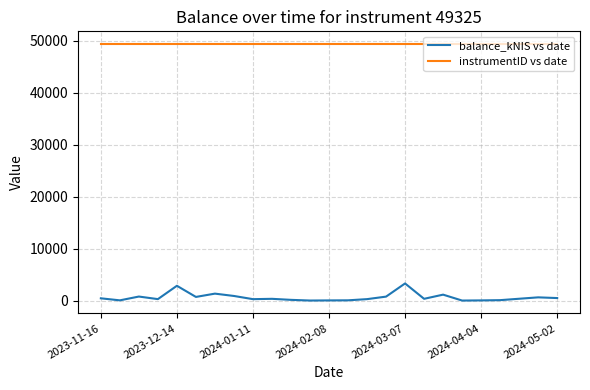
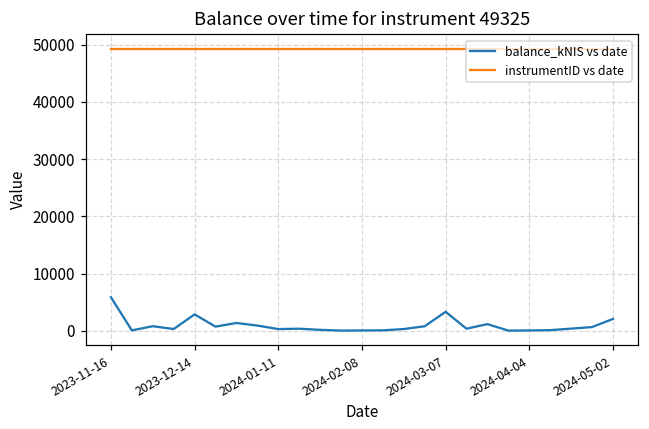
balance_kNIS vs date, 2023-11-16: 0 -> 6000
balance_kNIS vs date, 2024-05-02: 1000 -> 2000
